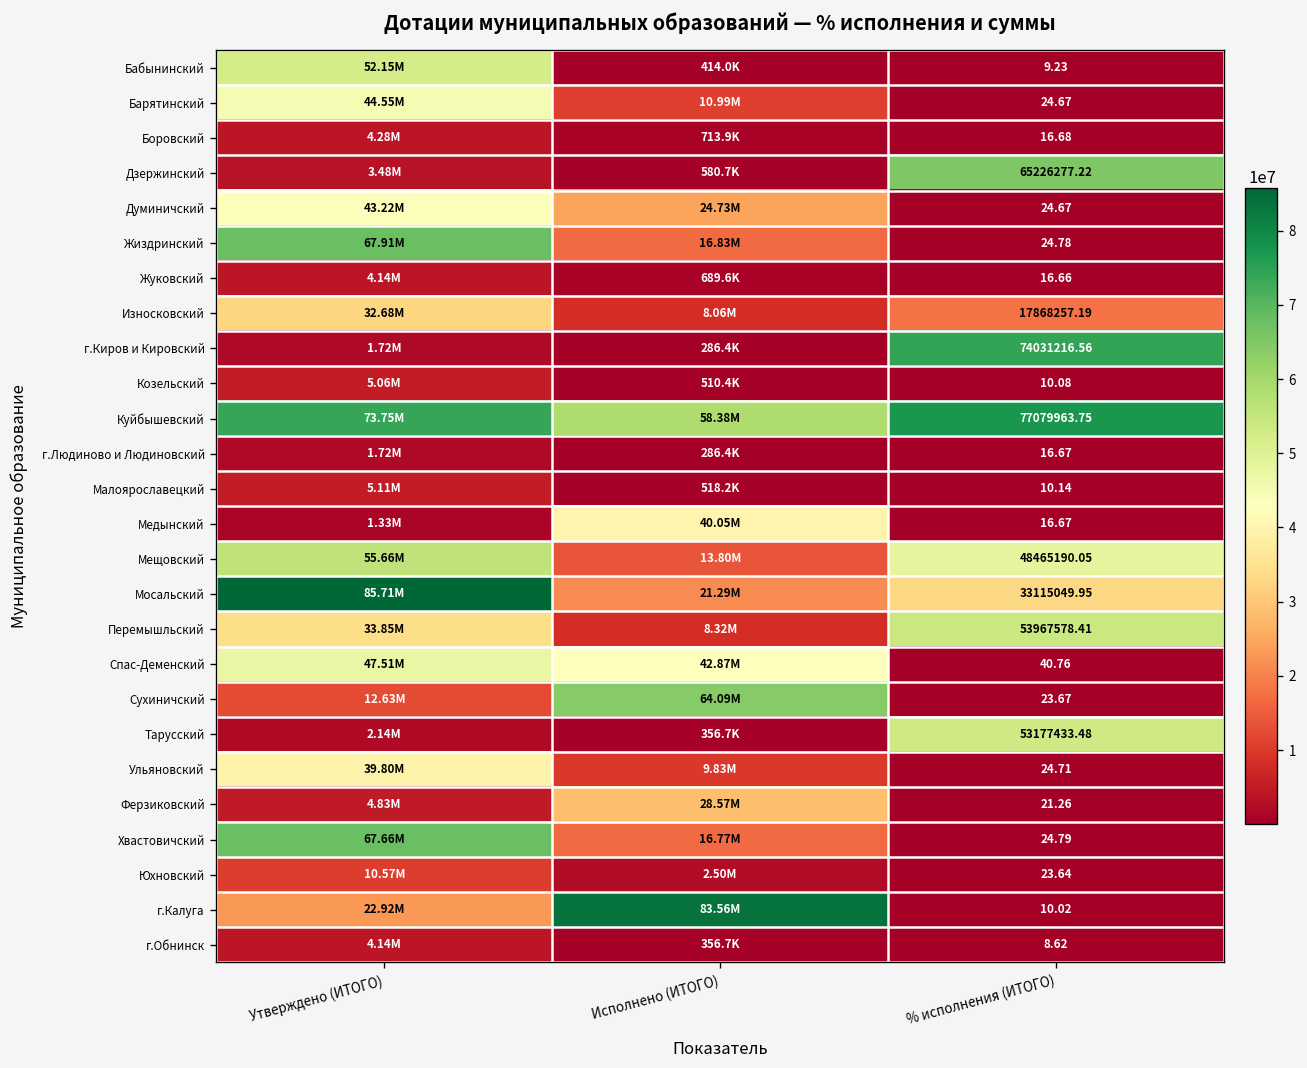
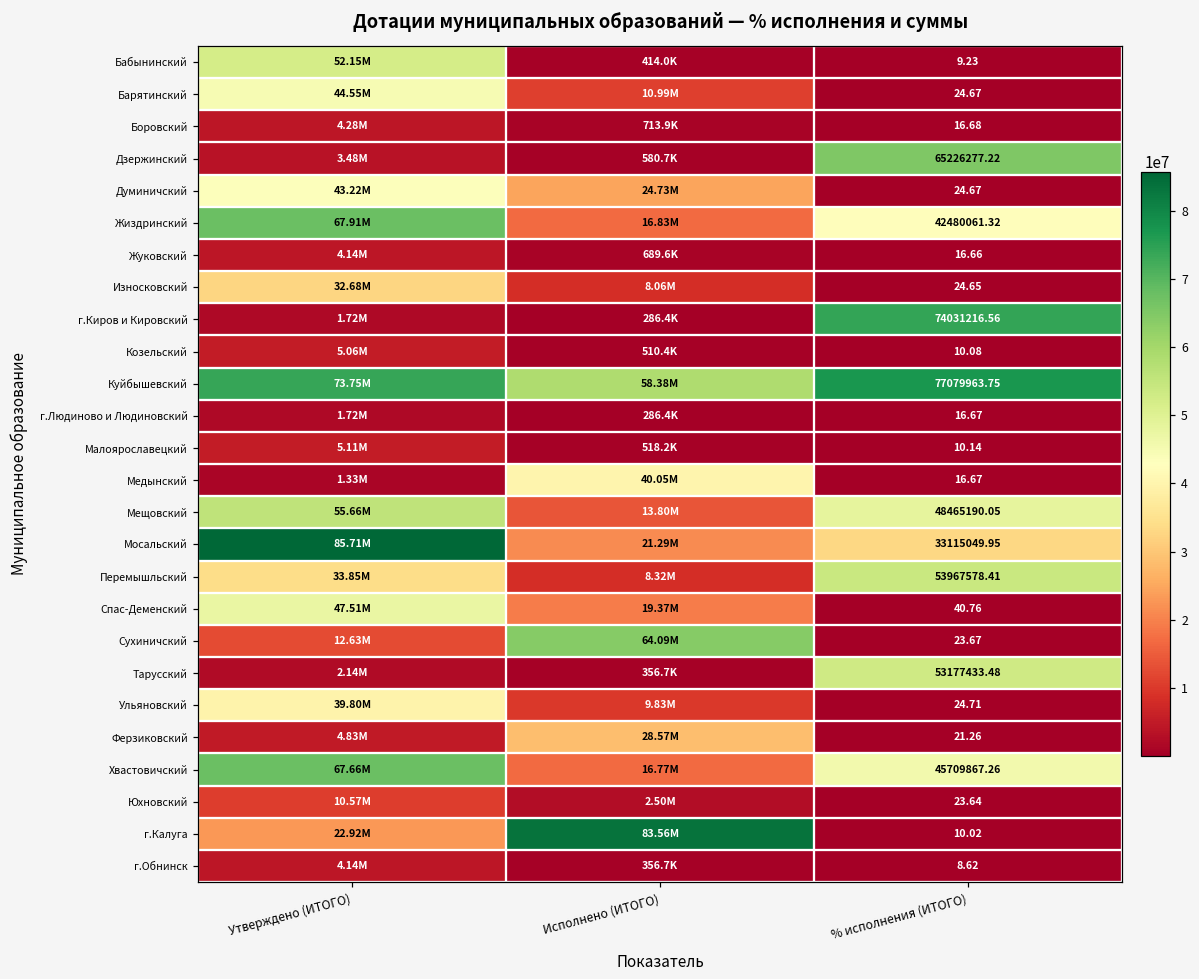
Жиздринский, % исполнения (ИТОГО): 24.78 -> 42480061.32
Износковский, % исполнения (ИТОГО): 17868257.19 -> 24.65
Спас-Деменский, Исполнено (ИТОГО): 42.87M -> 19.37M
Хвастовичский, % исполнения (ИТОГО): 24.79 -> 45709867.26
